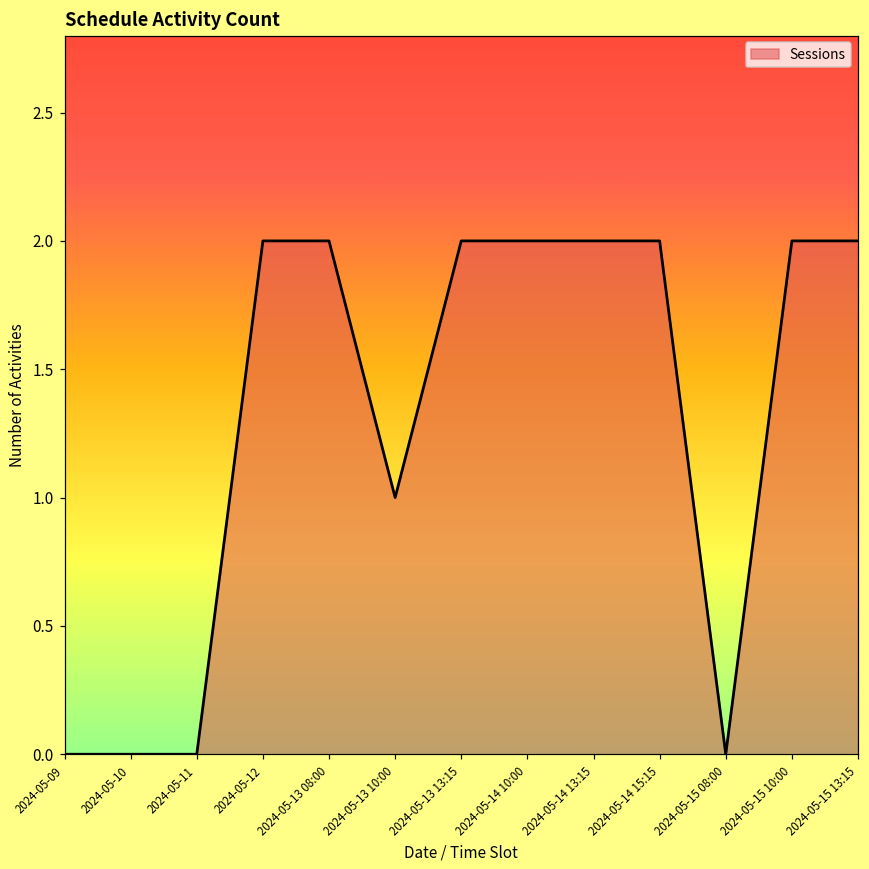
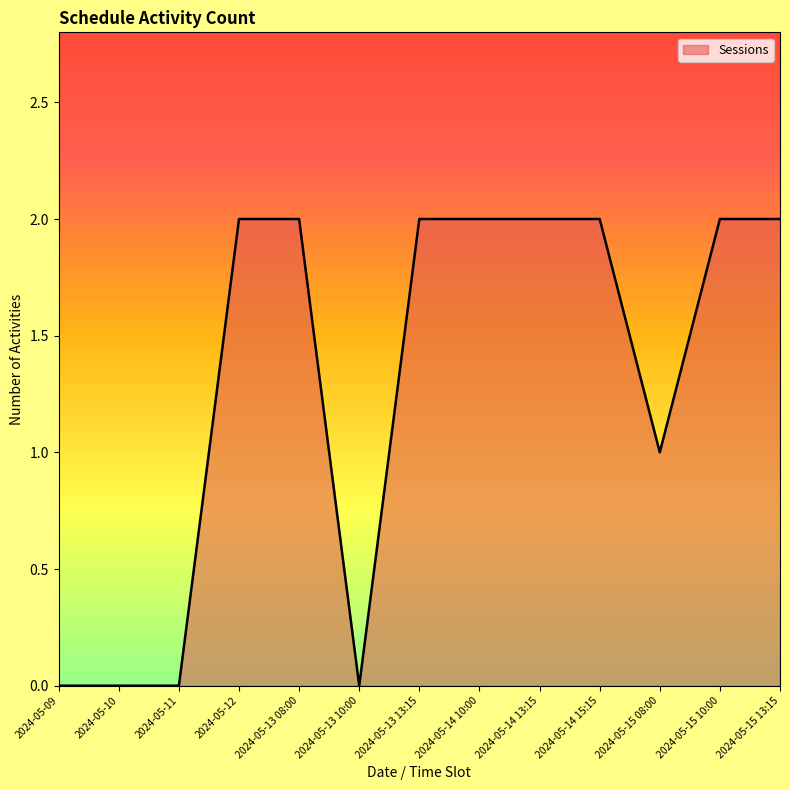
2024-05-13 10:00: 1 -> 0
2024-05-15 08:00: 0 -> 1
